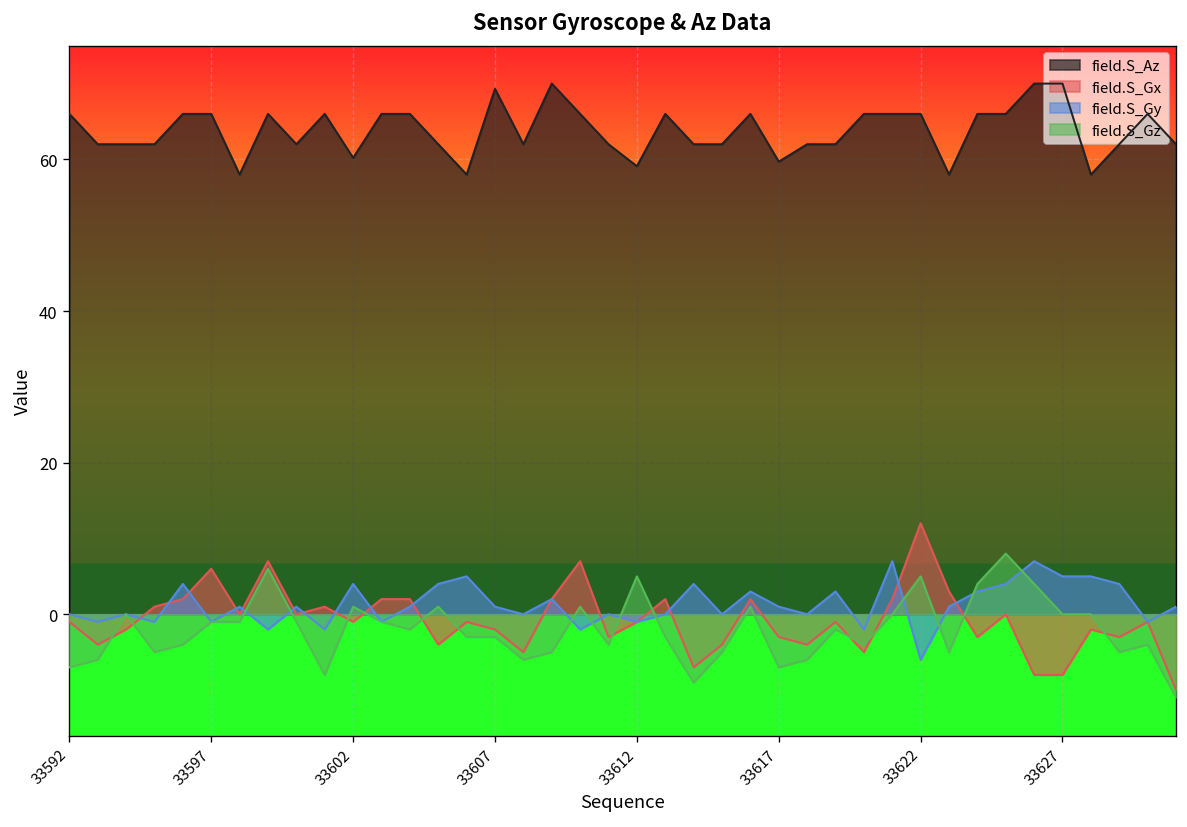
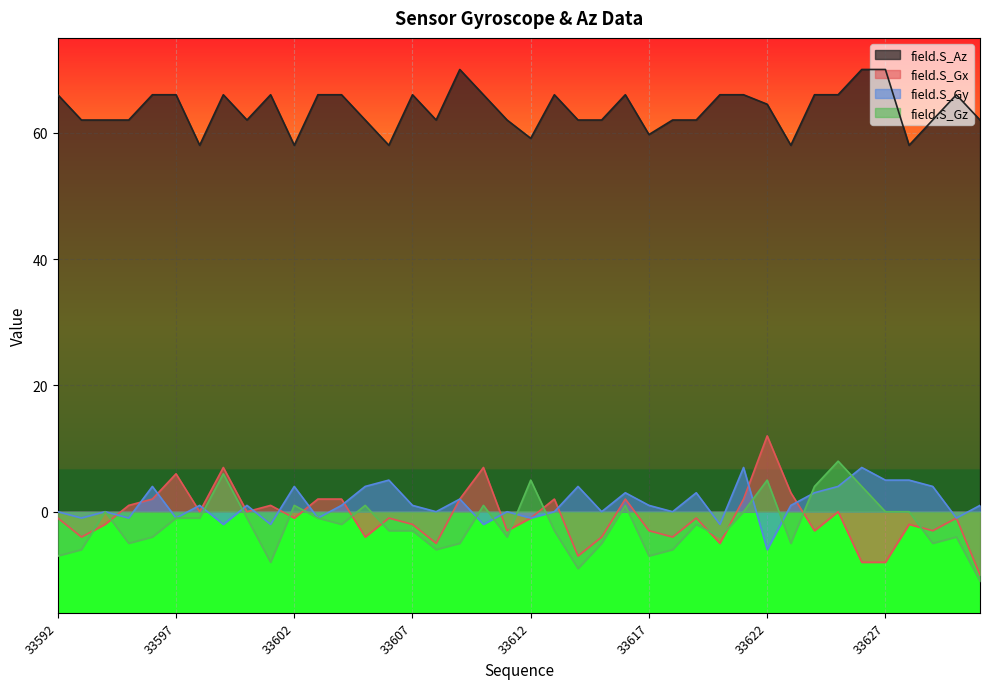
field.S_Az, 33602: 60 -> 58
field.S_Az, 33607: 69 -> 66
field.S_Az, 33622: 66 -> 65
